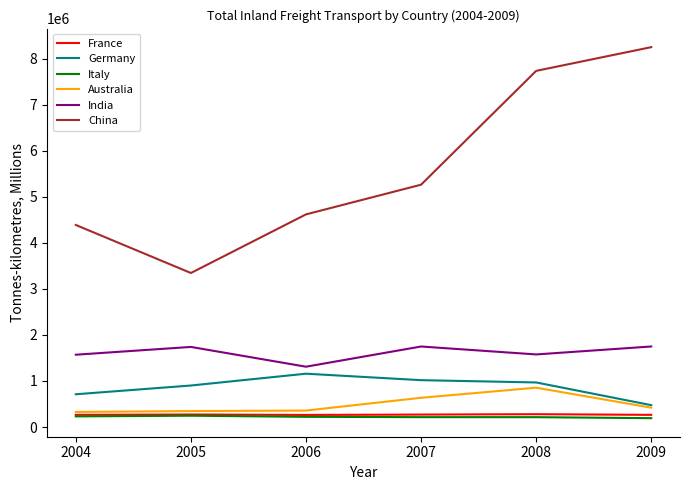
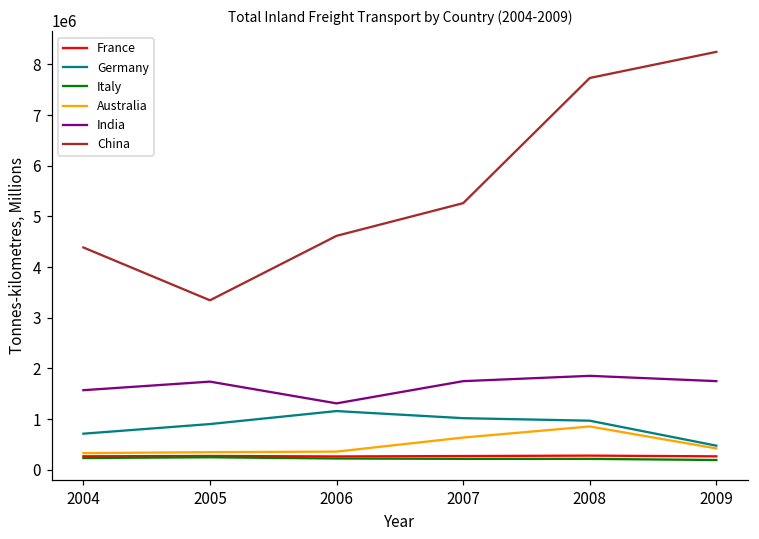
India, 2008: 1600000 -> 1900000
